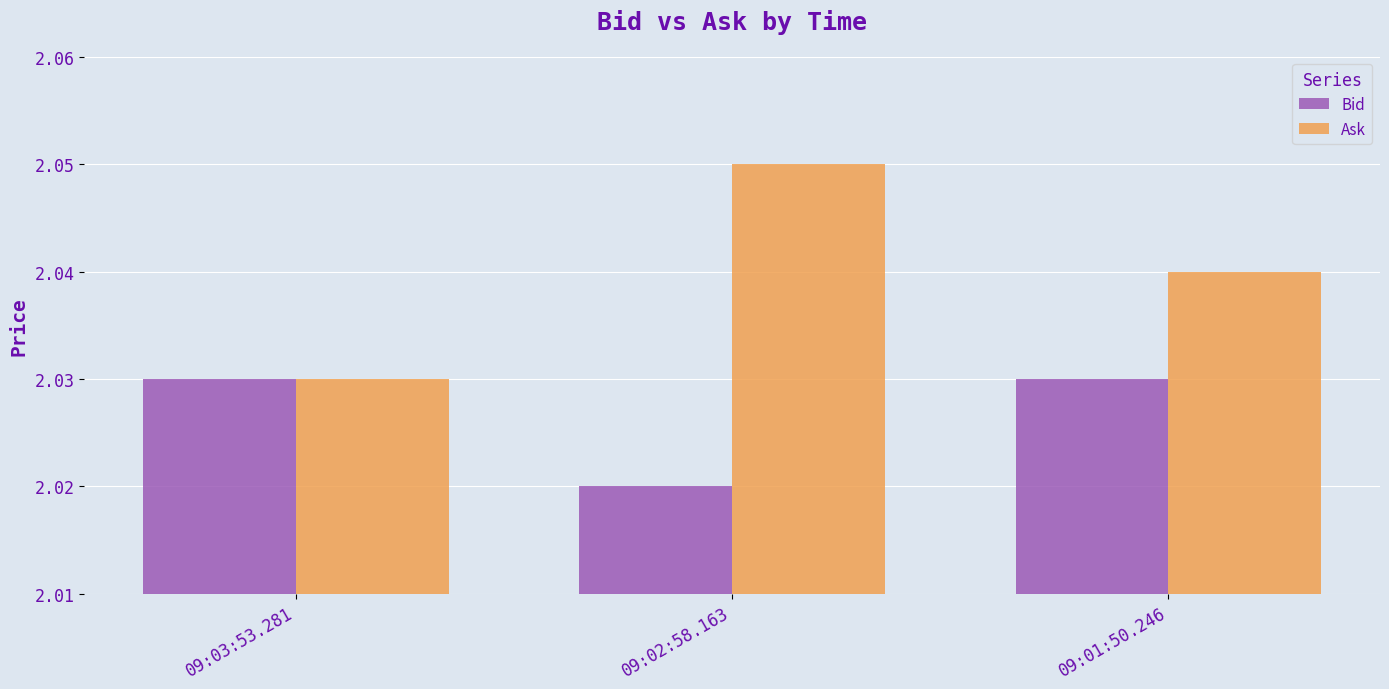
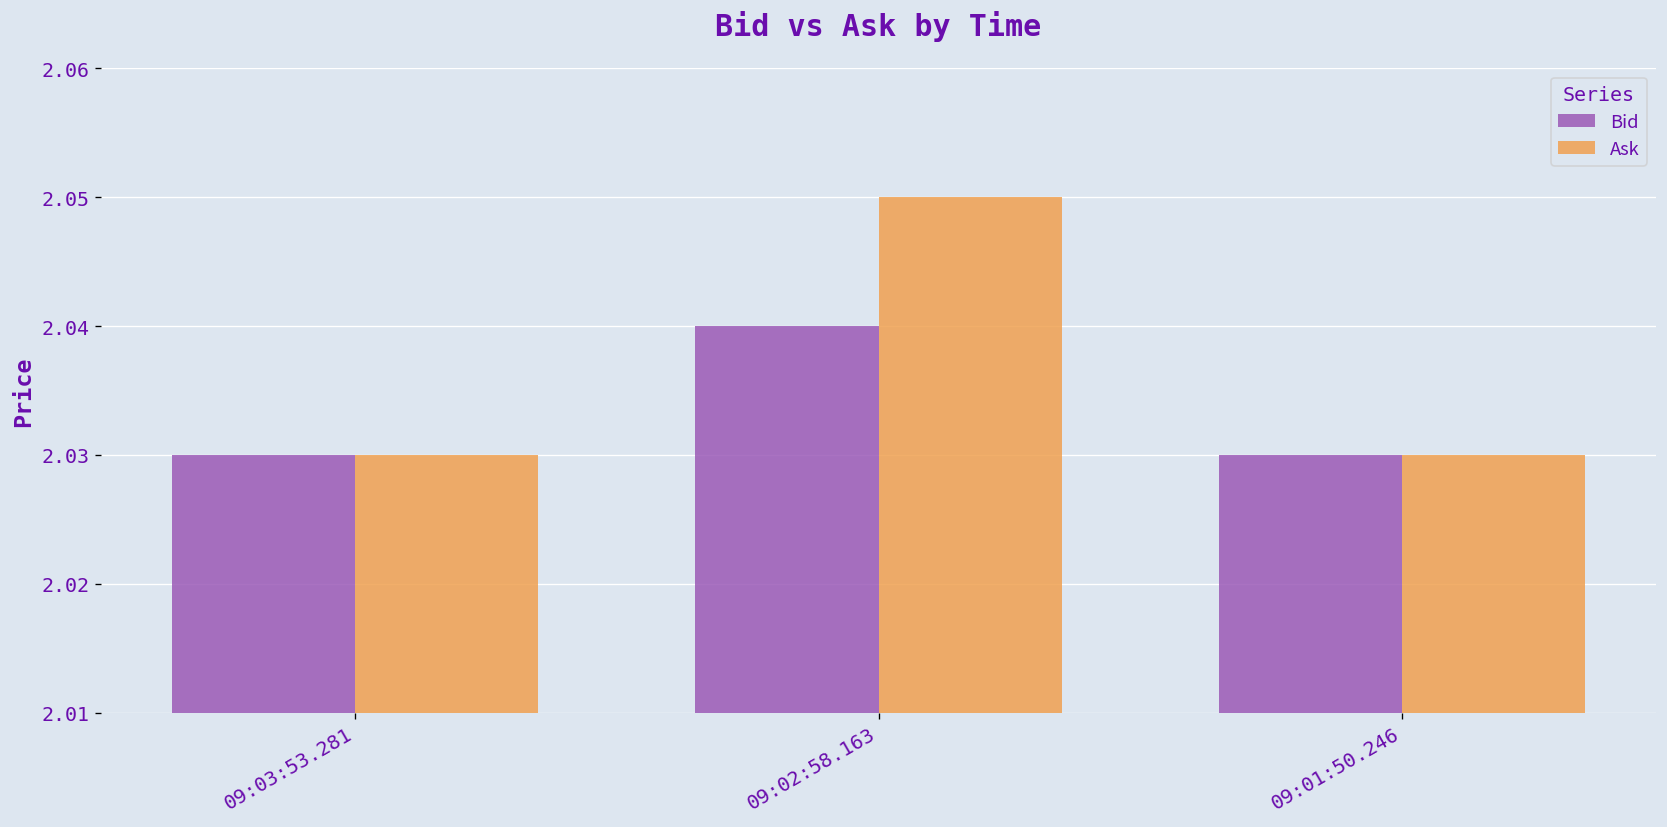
Bid, 09:02:58.163: 2.02 -> 2.04
Ask, 09:01:50.246: 2.04 -> 2.03
